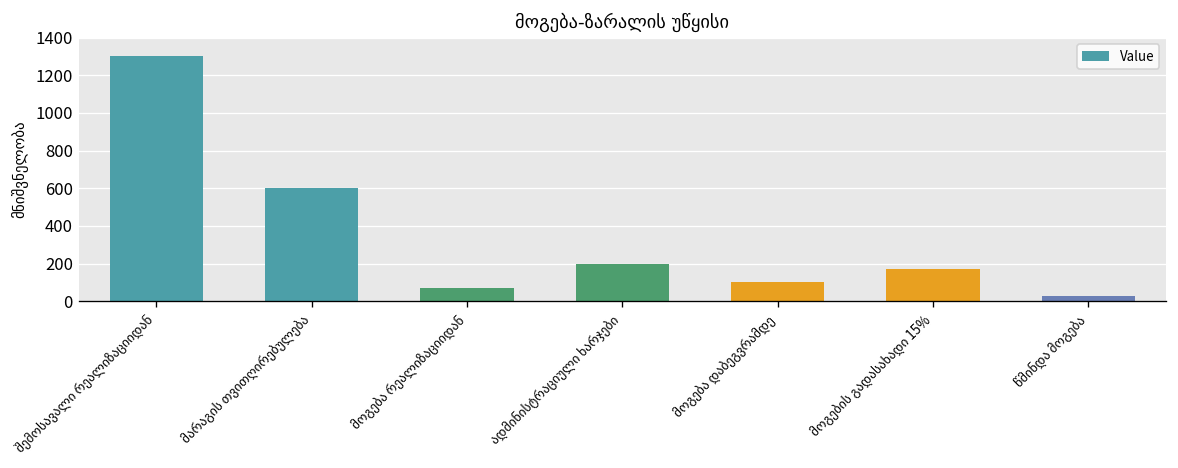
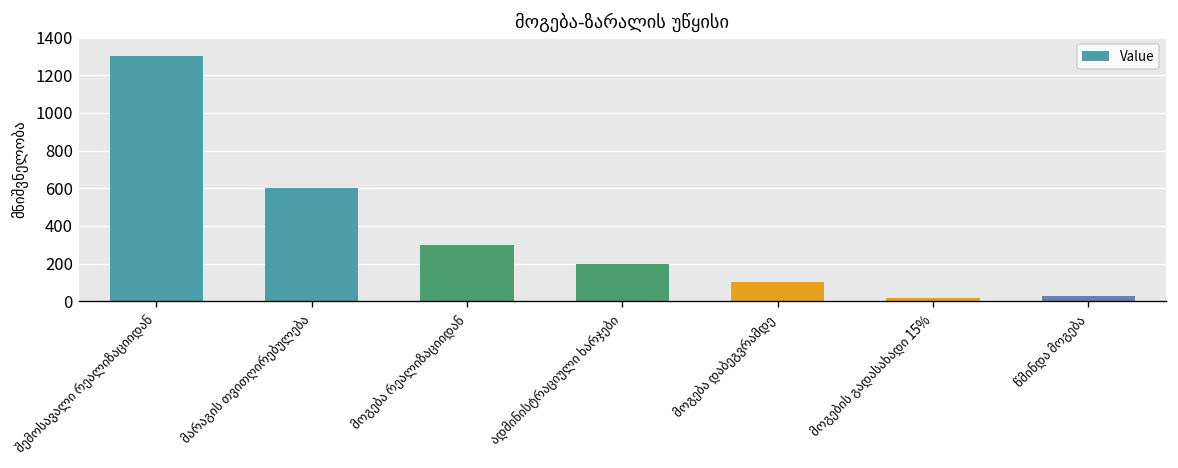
მოგება რეალიზაციიდან: 70 -> 300
მოგების გადასახადი 15%: 170 -> 20
